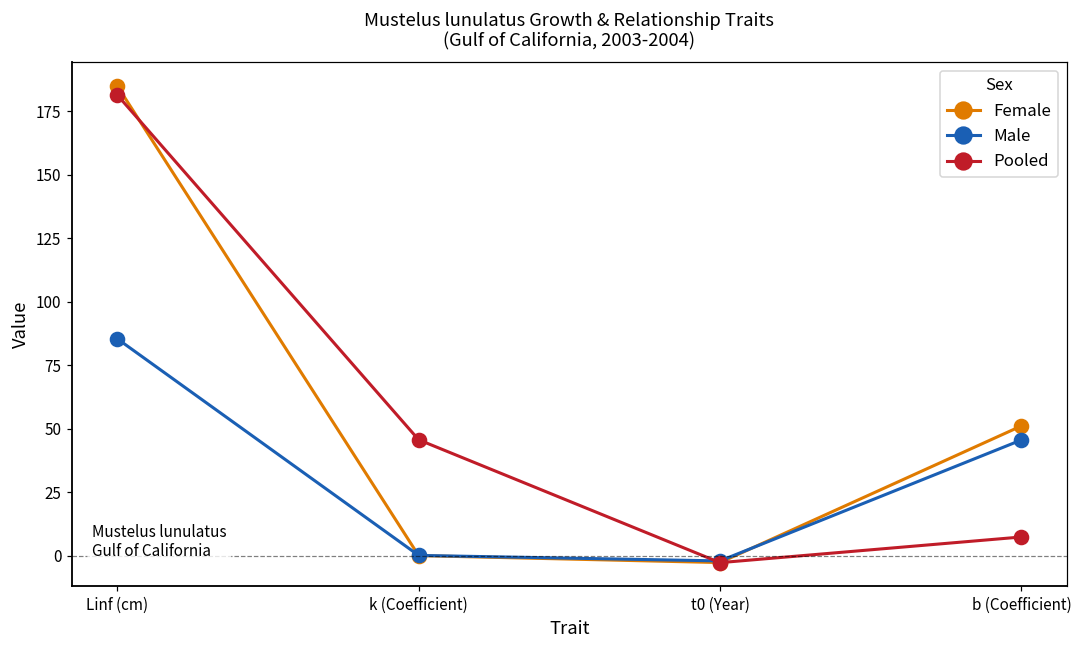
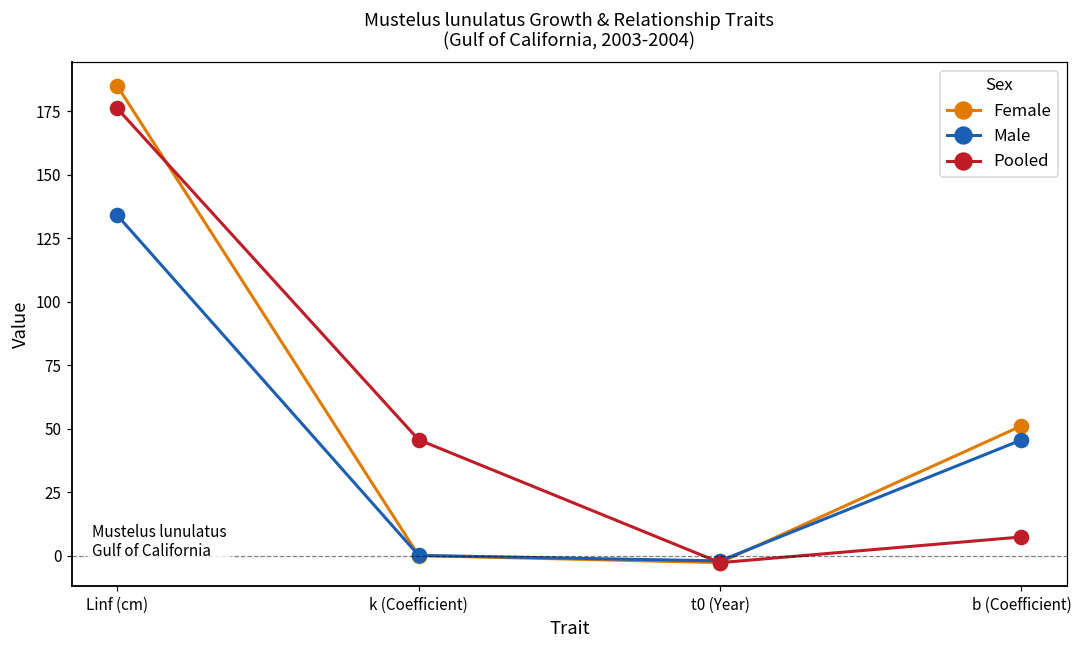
Male, Linf (cm): 85 -> 134
Pooled, Linf (cm): 181 -> 176
